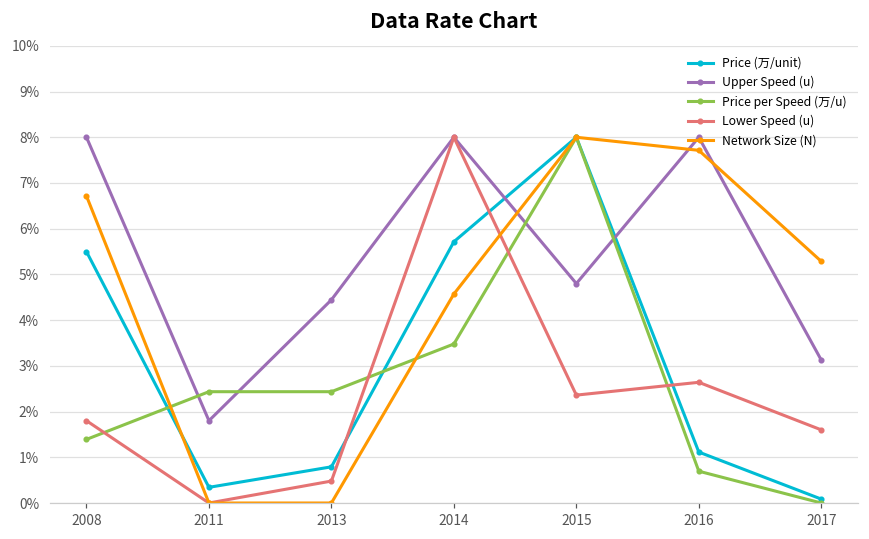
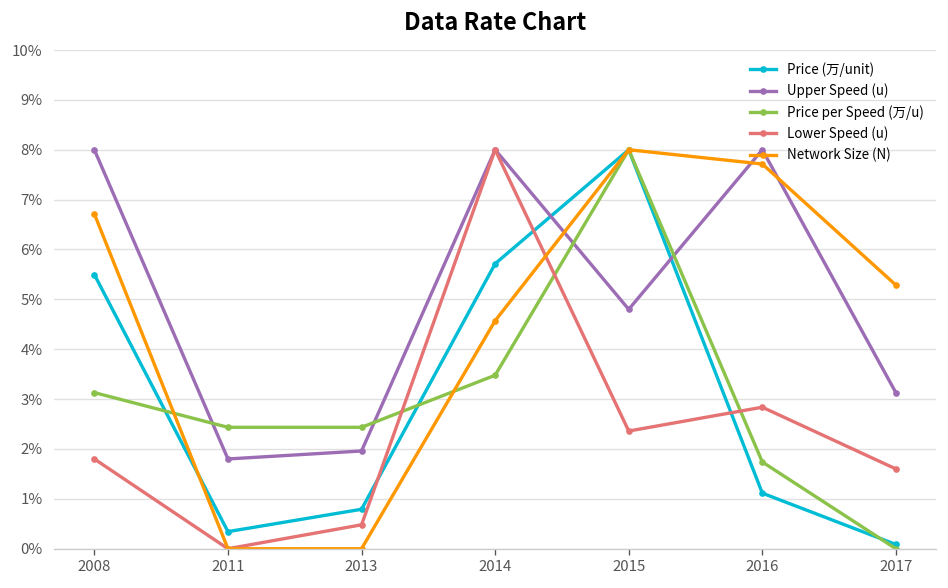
Price per Speed (万/u), 2008: 1.4% -> 3.1%
Upper Speed (u), 2013: 4.4% -> 2.0%
Price per Speed (万/u), 2016: 0.7% -> 1.7%
Lower Speed (u), 2016: 2.6% -> 2.8%
